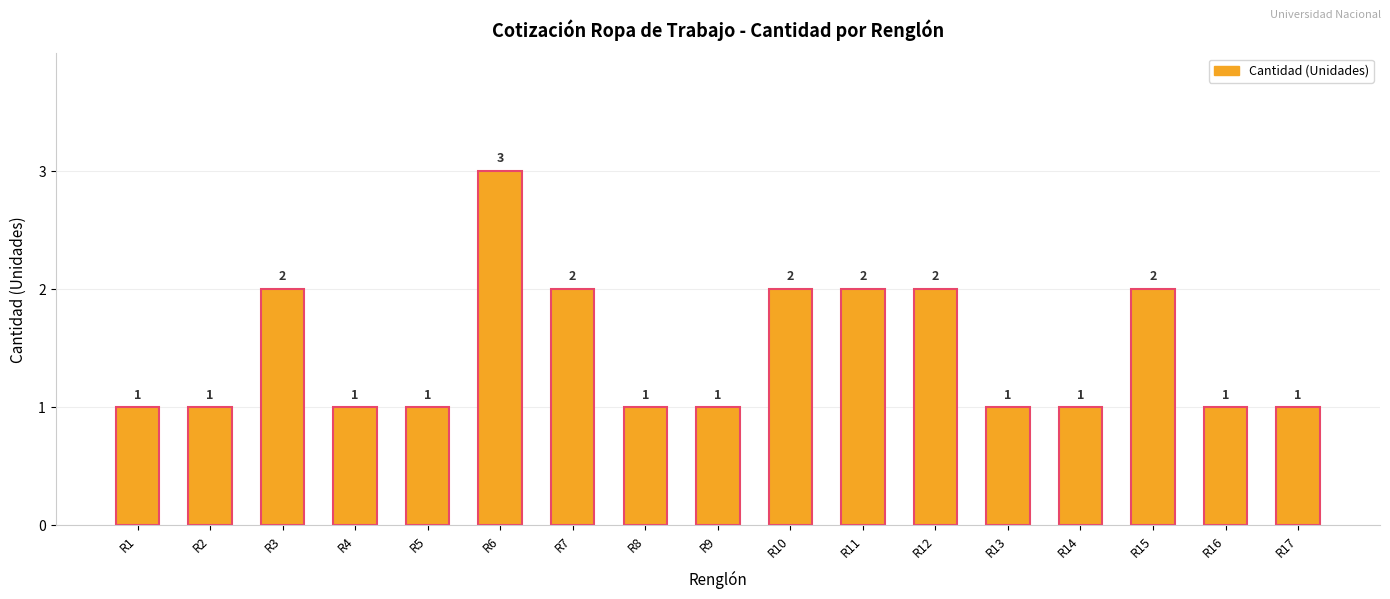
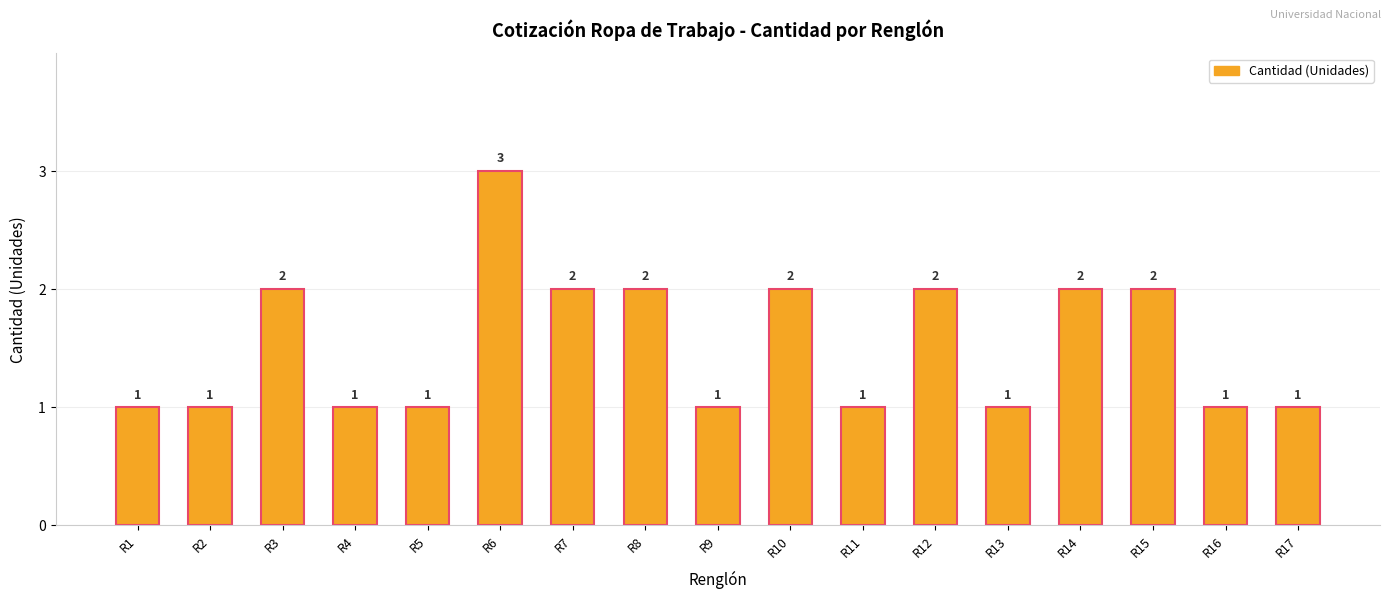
R8: 1 -> 2
R11: 2 -> 1
R14: 1 -> 2
